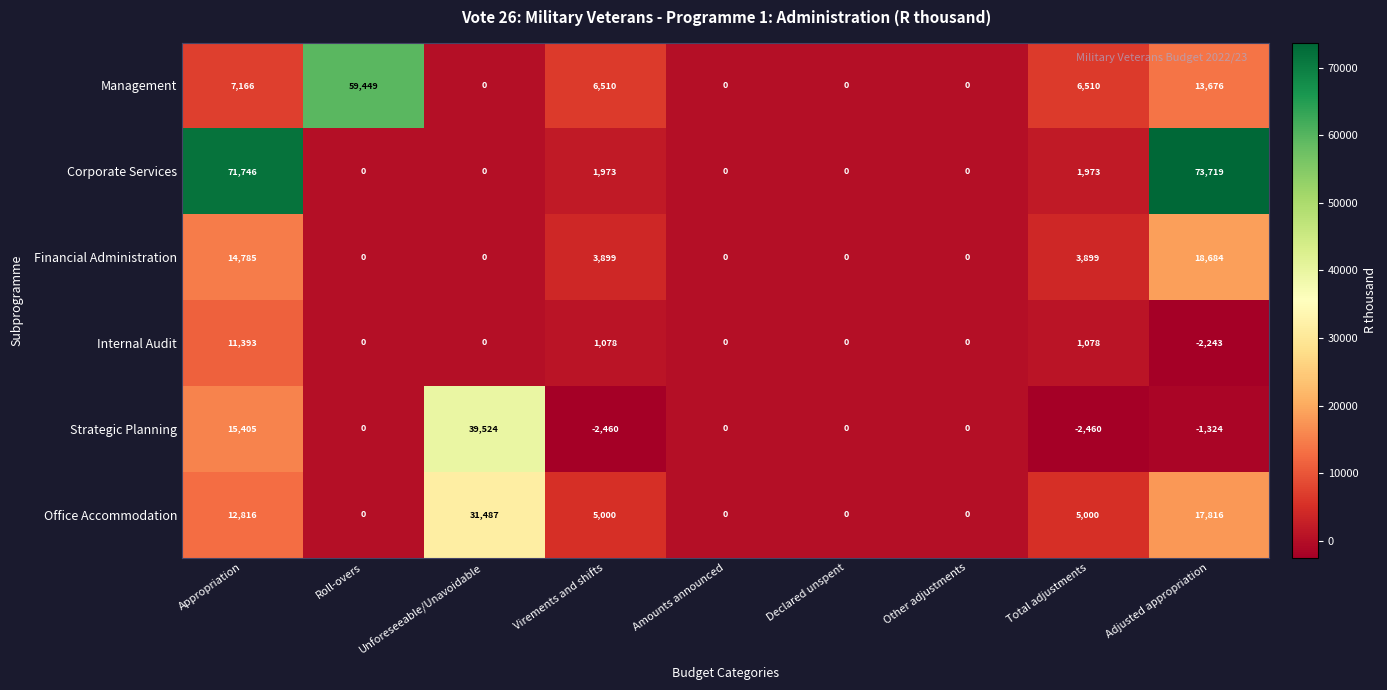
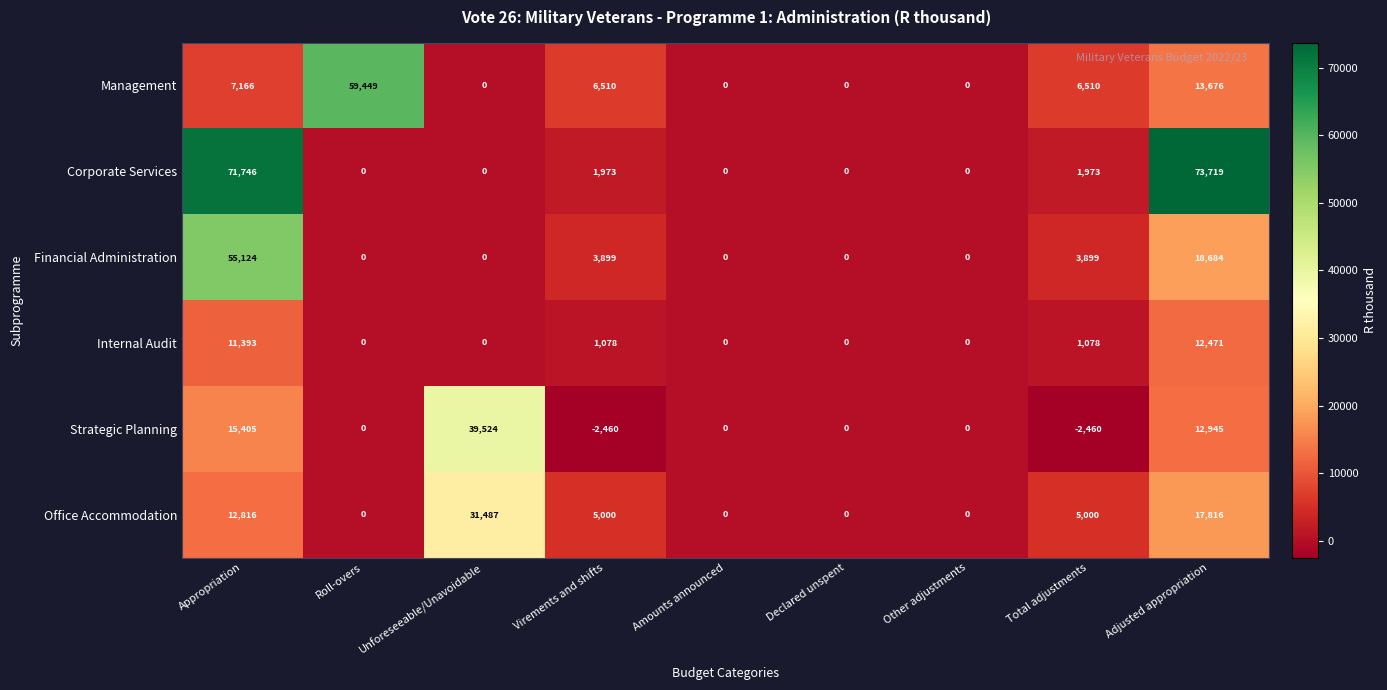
Financial Administration, Appropriation: 14,785 -> 55,124
Internal Audit, Adjusted appropriation: -2,243 -> 12,471
Strategic Planning, Adjusted appropriation: -1,324 -> 12,945
